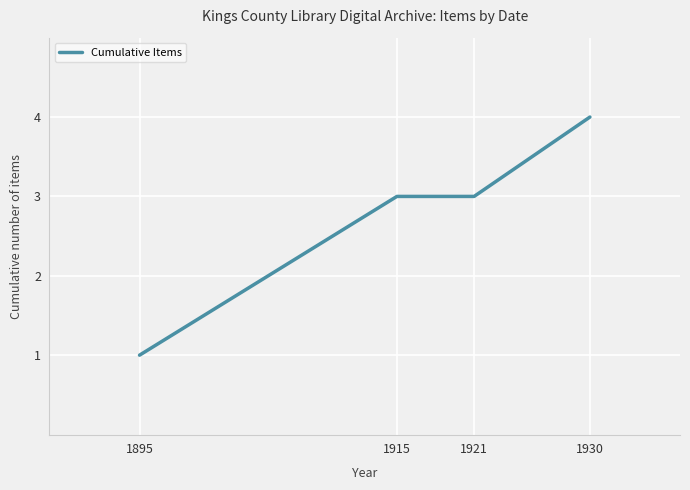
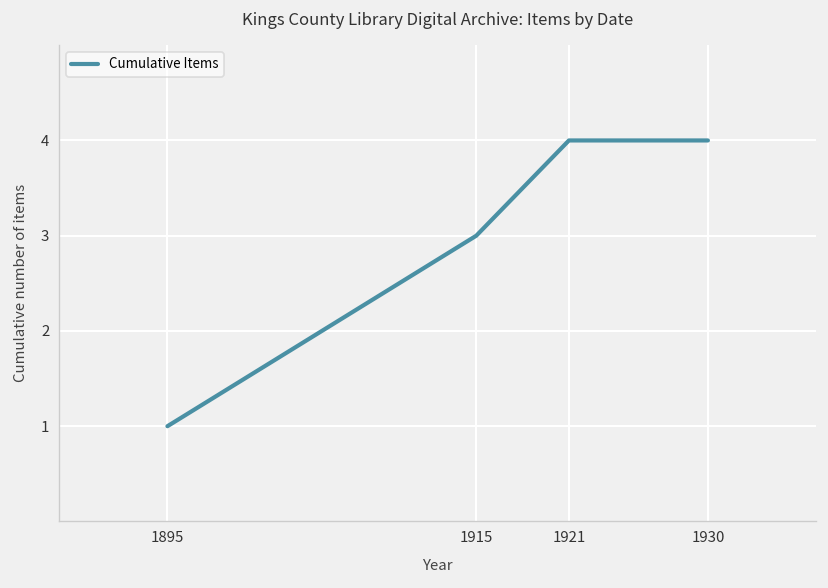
1921: 3 -> 4
